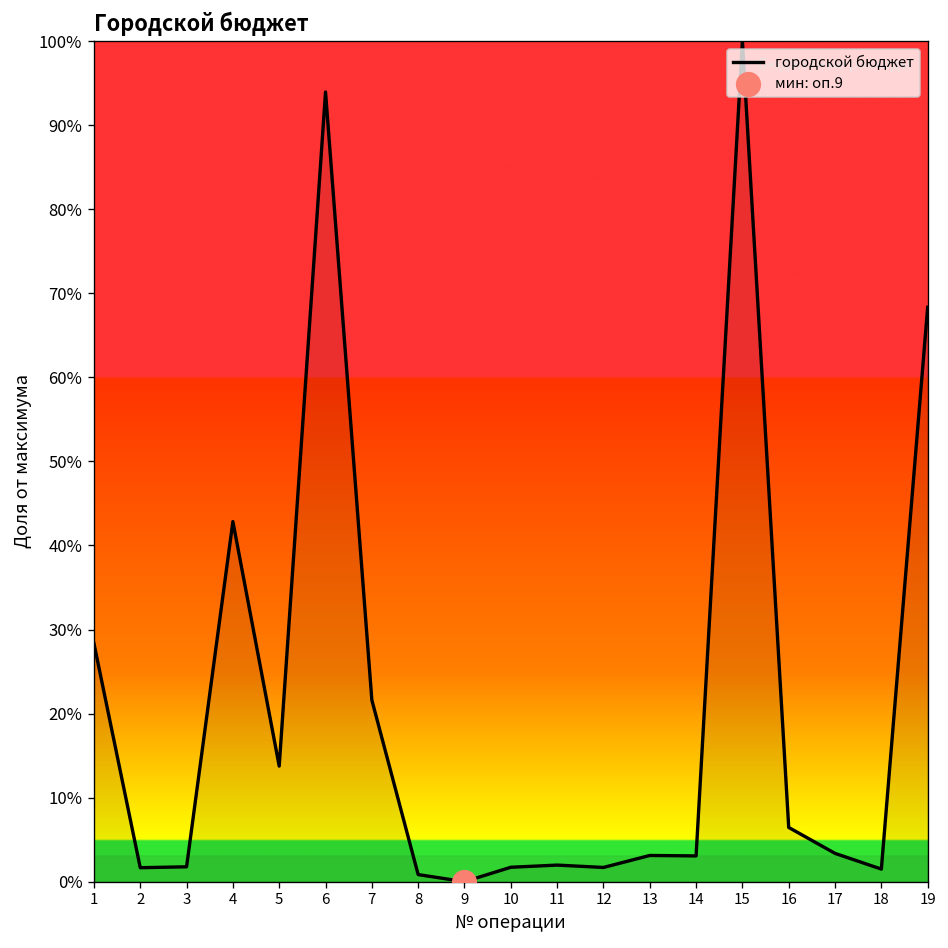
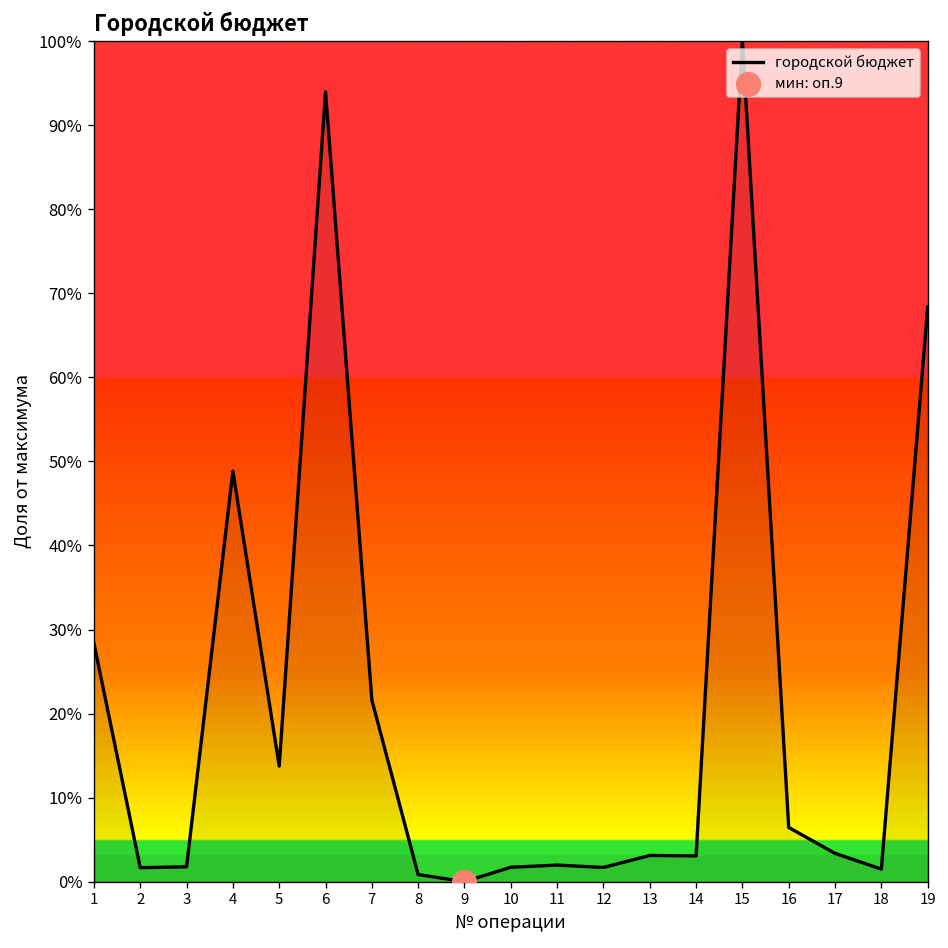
городской бюджет, 4: 43% -> 49%
